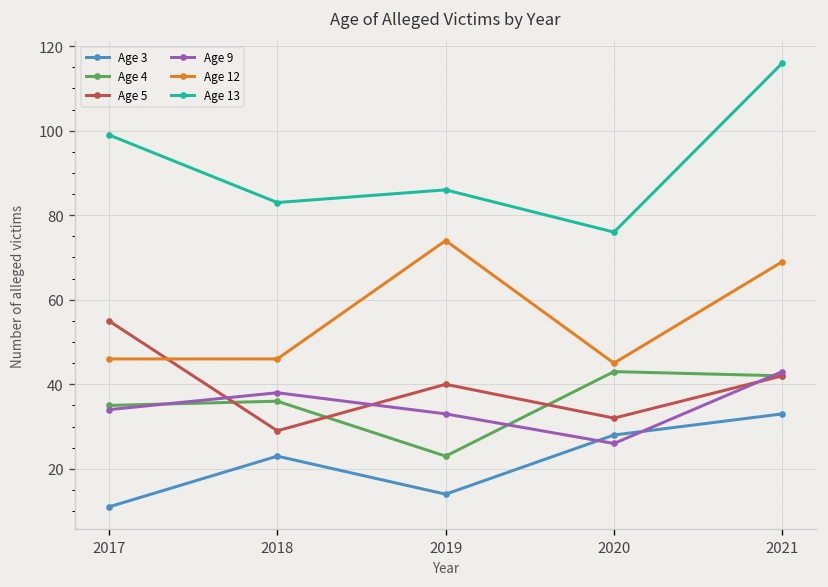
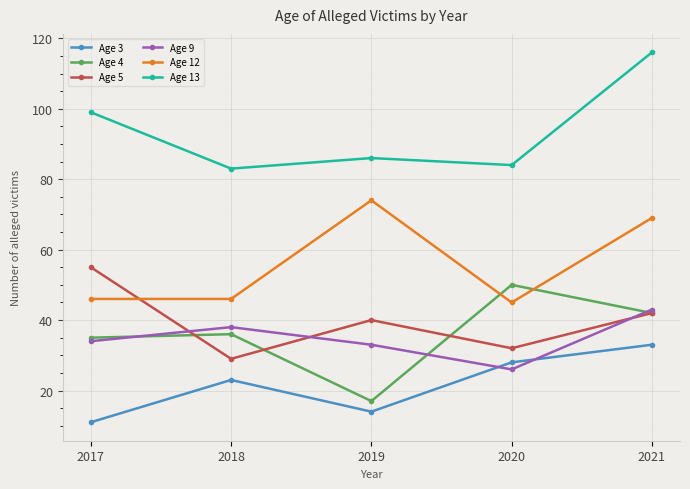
Age 4, 2019: 23 -> 17
Age 4, 2020: 43 -> 50
Age 13, 2020: 76 -> 84
